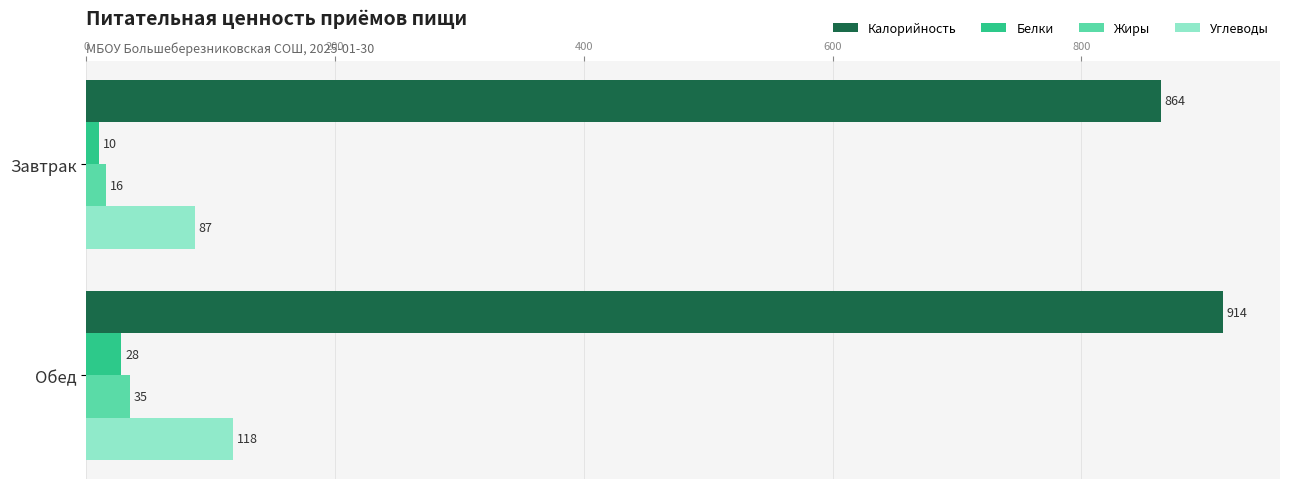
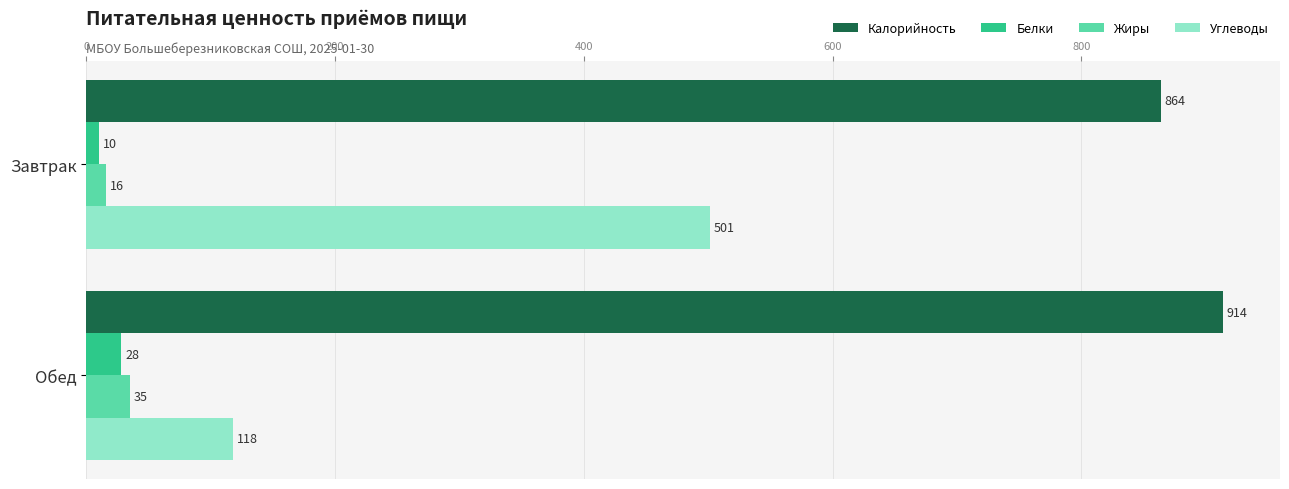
Углеводы, Завтрак: 87 -> 501
